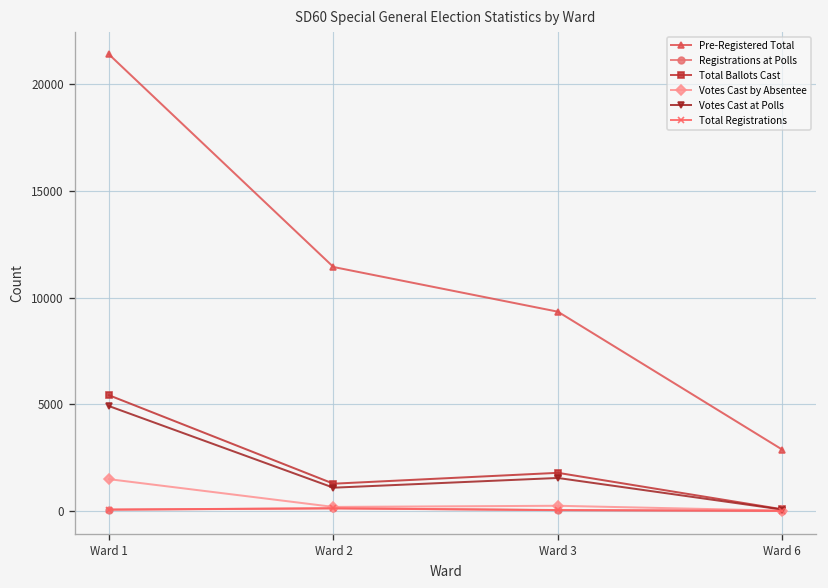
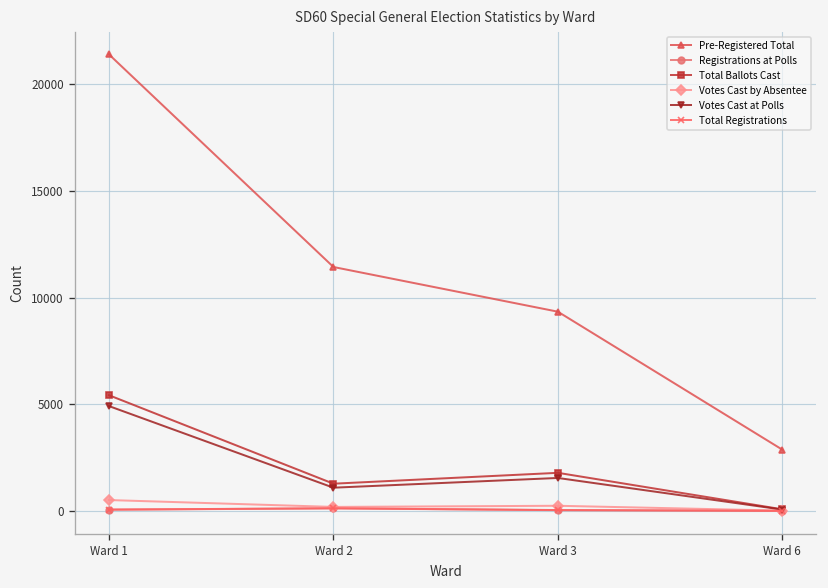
Votes Cast by Absentee, Ward 1: 1500 -> 500
